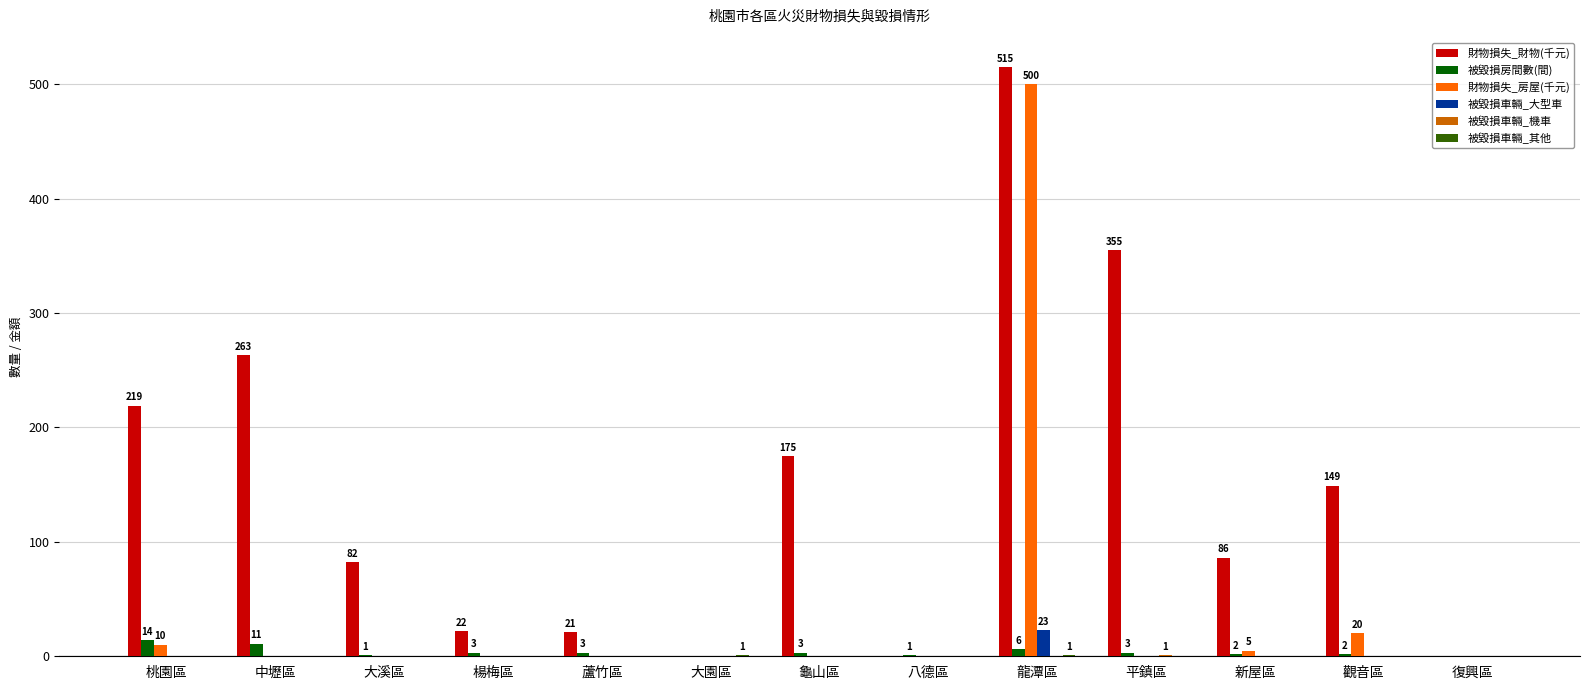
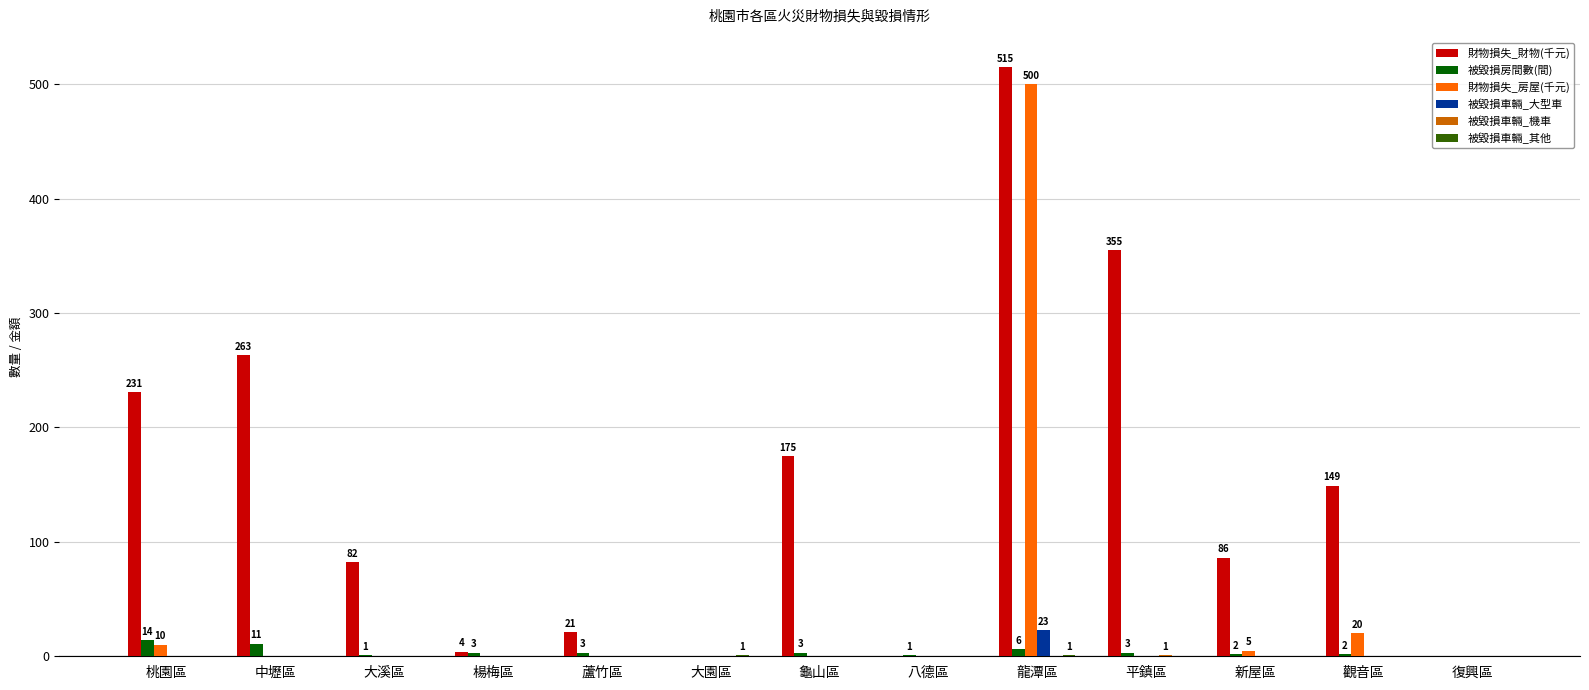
財物損失_財物(千元), 桃園區: 219 -> 231
財物損失_財物(千元), 楊梅區: 22 -> 4
